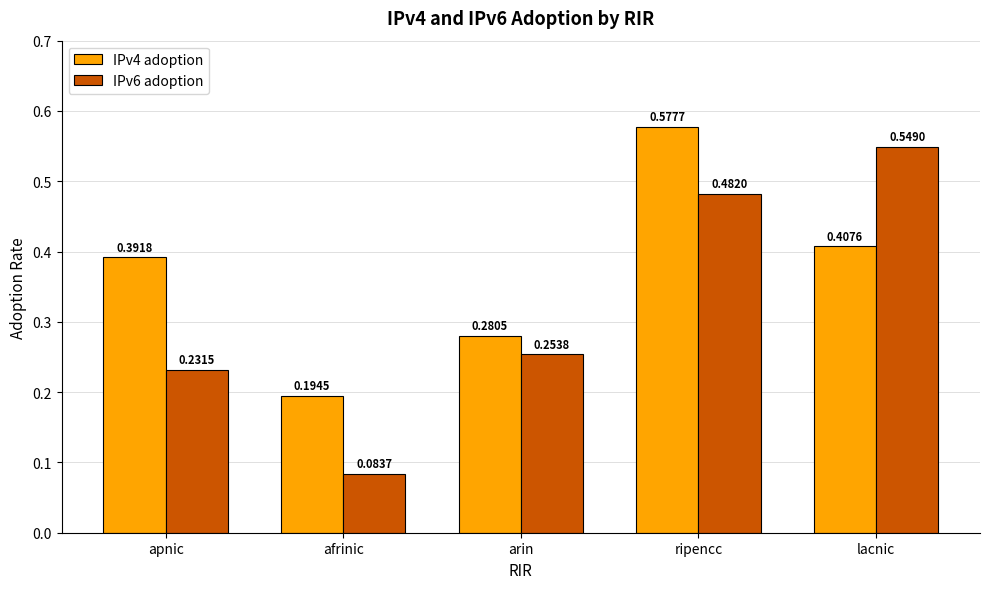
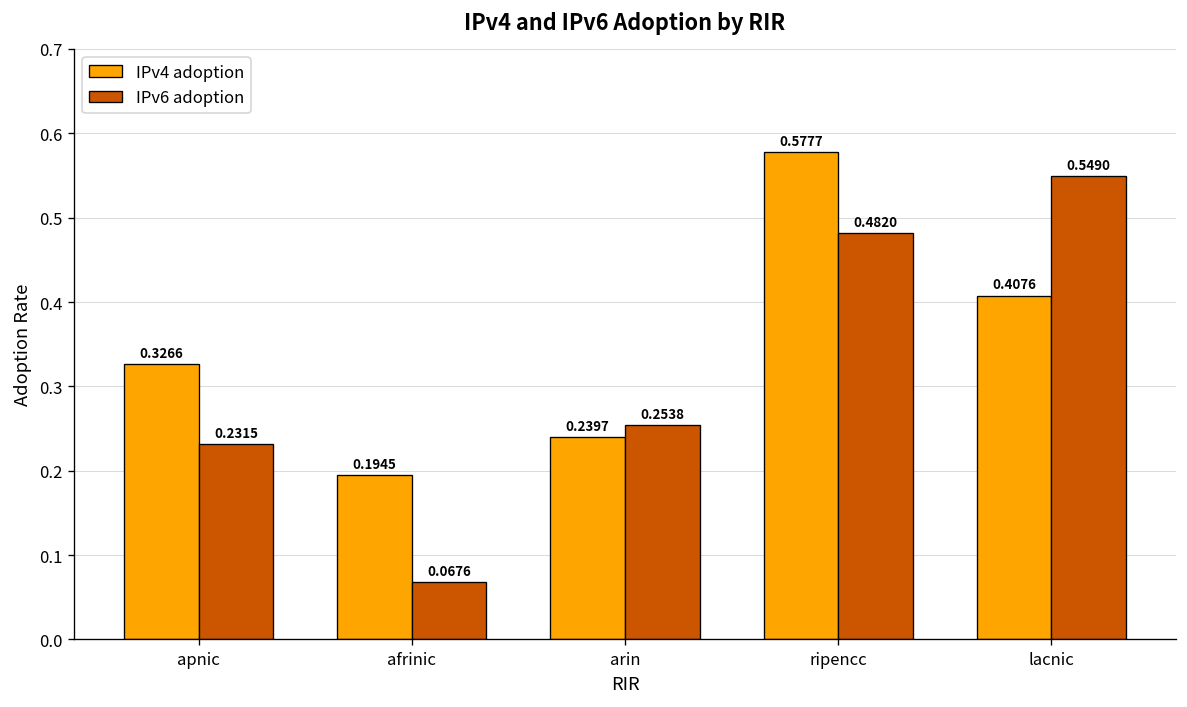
IPv4 adoption, apnic: 0.3918 -> 0.3266
IPv6 adoption, afrinic: 0.0837 -> 0.0676
IPv4 adoption, arin: 0.2805 -> 0.2397
